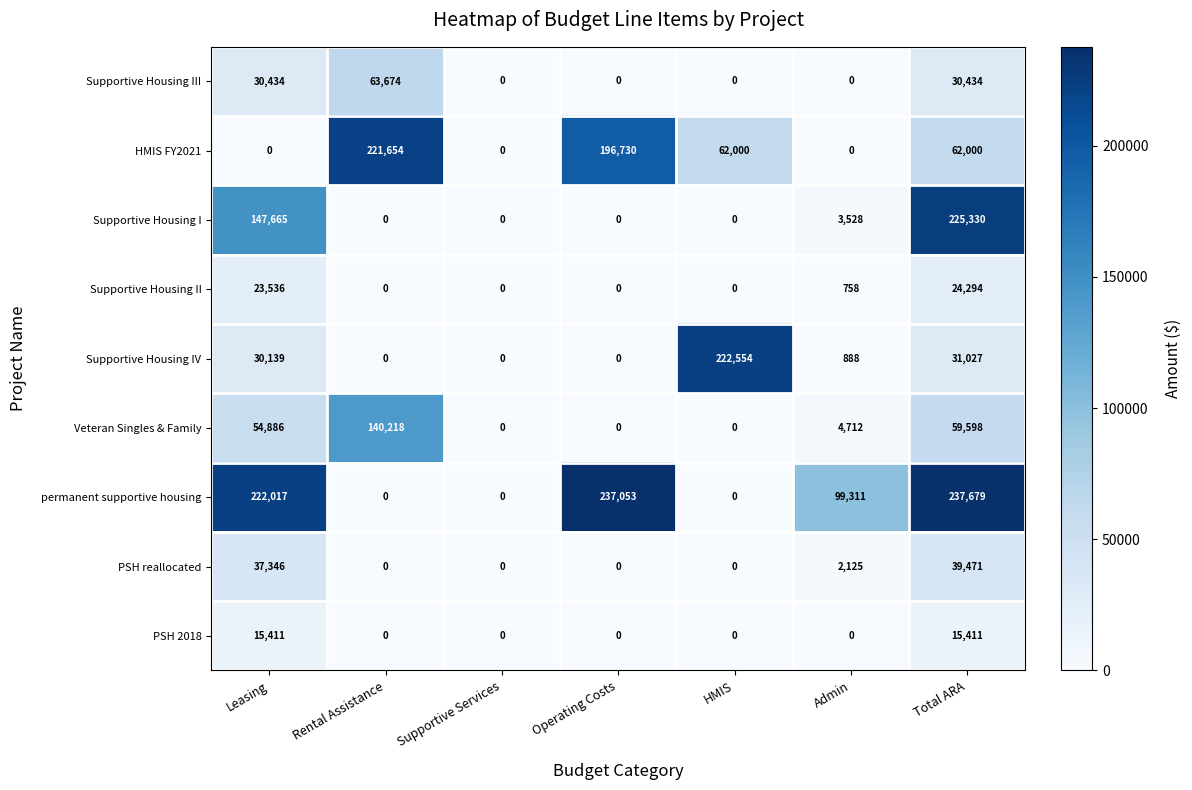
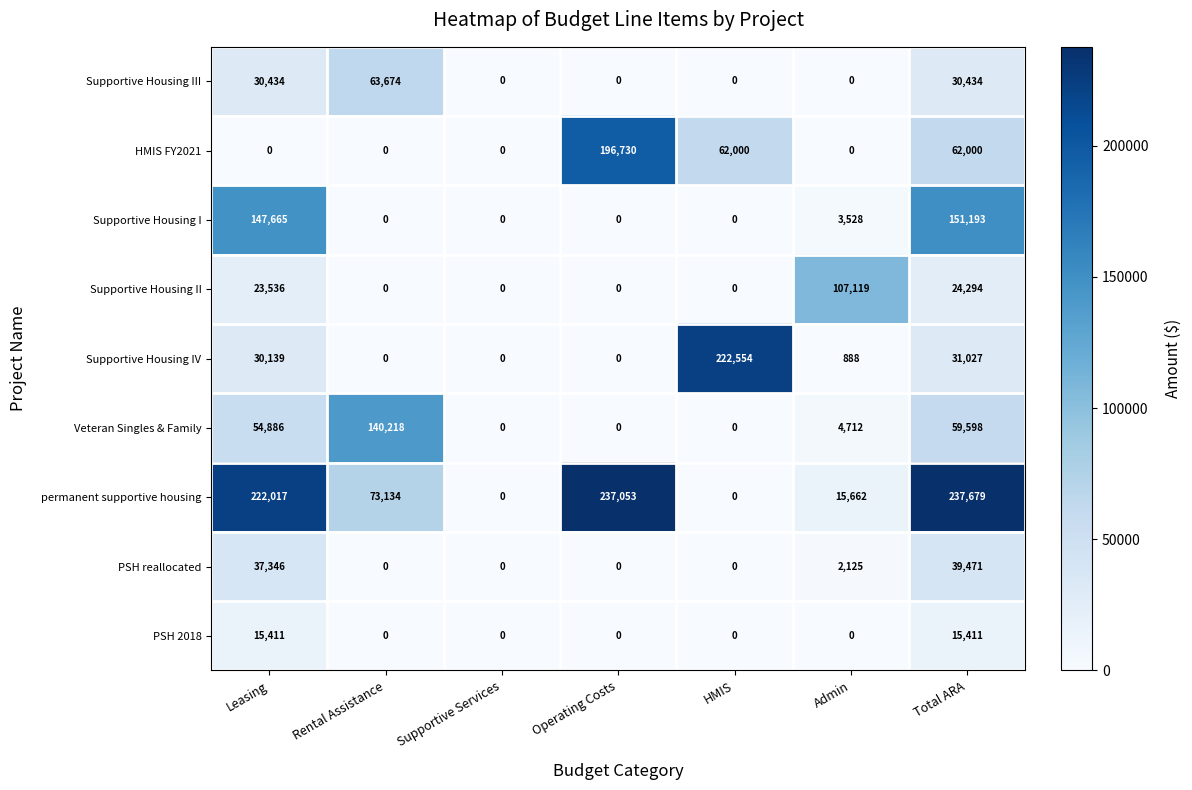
HMIS FY2021, Rental Assistance: 221,654 -> 0
Supportive Housing I, Total ARA: 225,330 -> 151,193
Supportive Housing II, Admin: 758 -> 107,119
permanent supportive housing, Rental Assistance: 0 -> 73,134
permanent supportive housing, Admin: 99,311 -> 15,662
